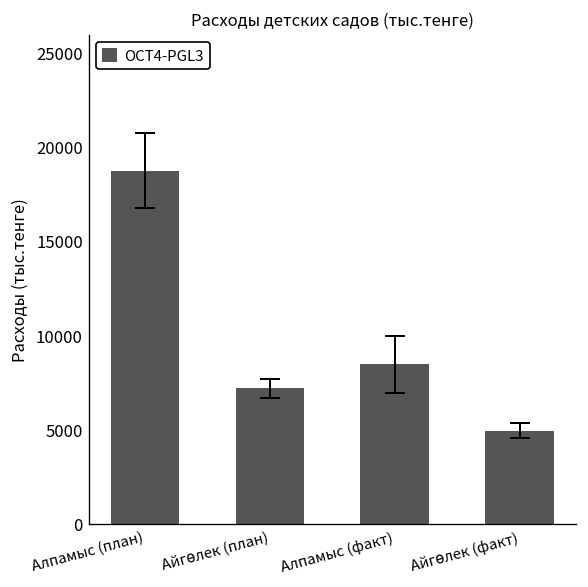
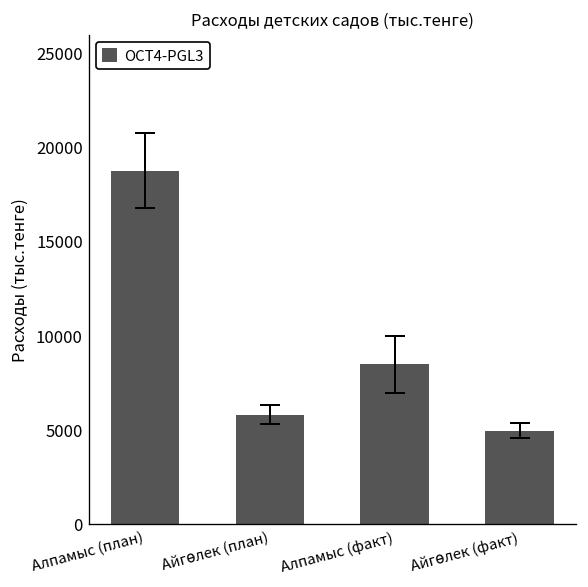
OCT4-PGL3, Айгөлек (план): 7200 -> 5800
